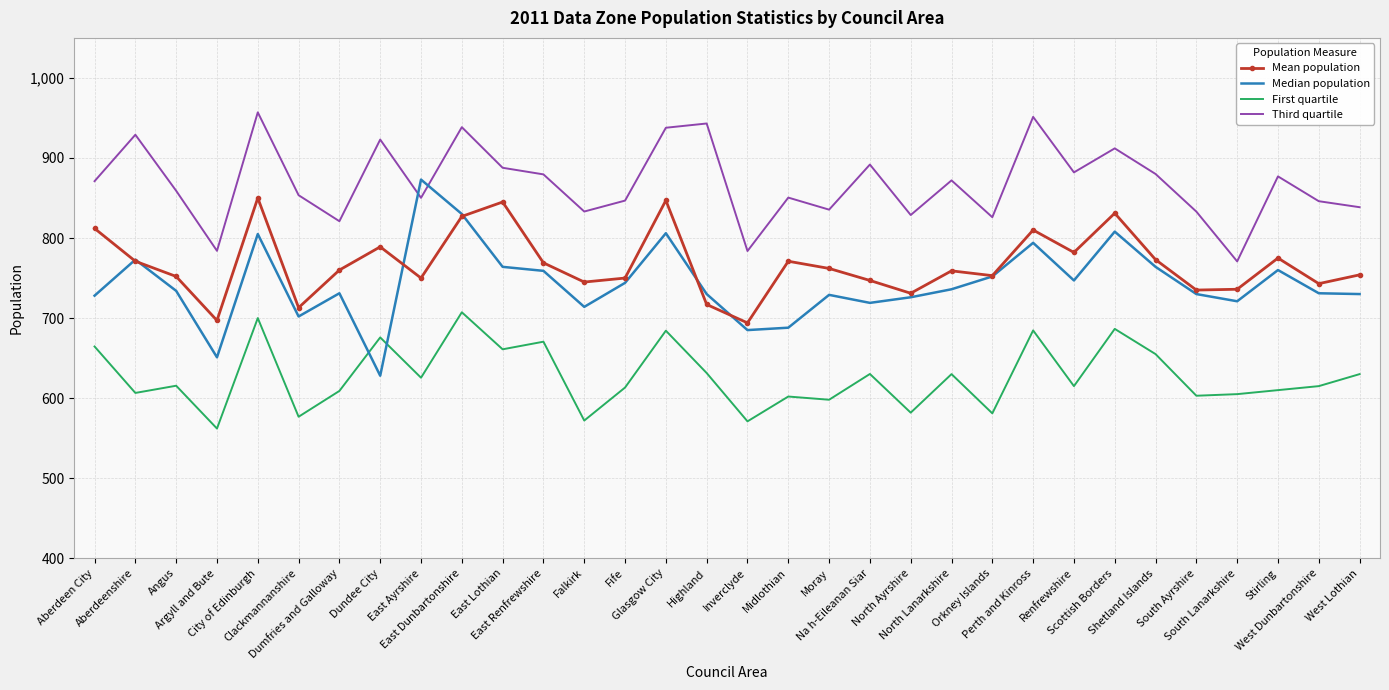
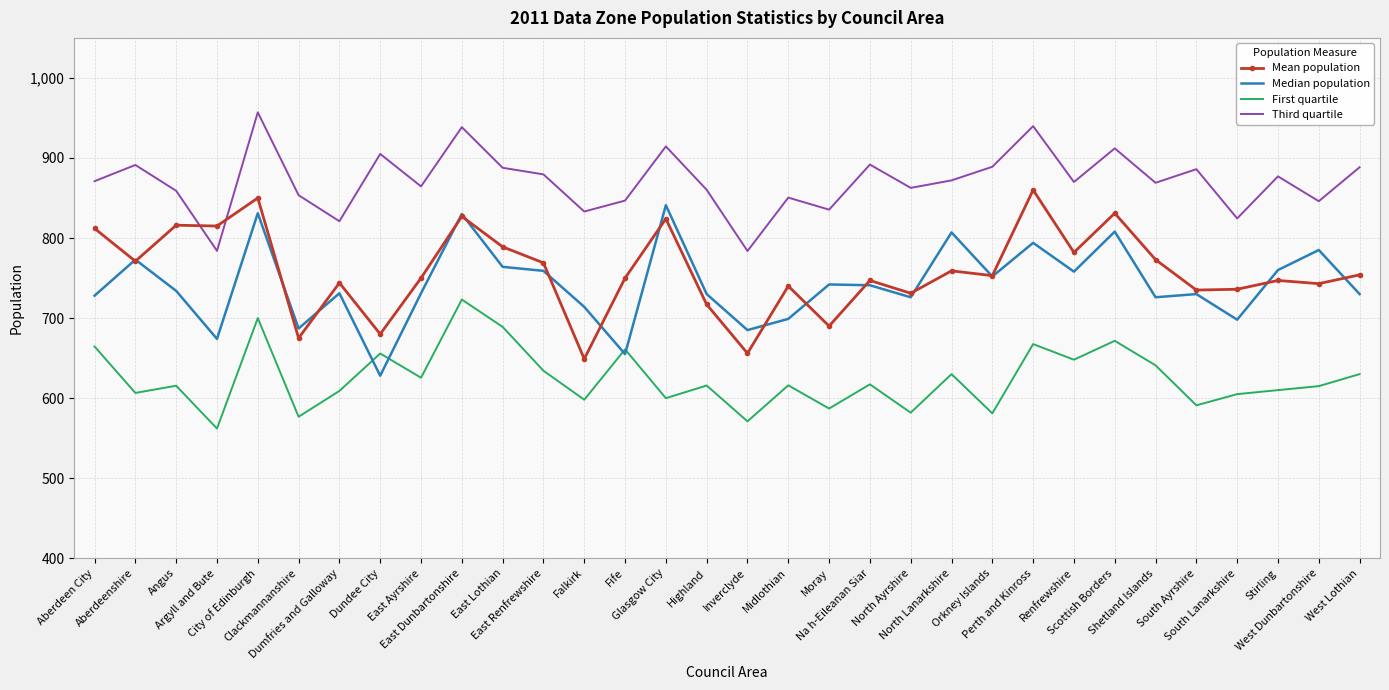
Third quartile, Aberdeenshire: 930 -> 890
Mean population, Angus: 750 -> 820
Mean population, Argyll and Bute: 700 -> 820
Median population, Argyll and Bute: 650 -> 670
Median population, City of Edinburgh: 810 -> 830
Mean population, Clackmannanshire: 710 -> 680
Median population, Clackmannanshire: 700 -> 690
Mean population, Dumfries and Galloway: 760 -> 740
Mean population, Dundee City: 790 -> 680
First quartile, Dundee City: 680 -> 660
Third quartile, Dundee City: 920 -> 910
Median population, East Ayrshire: 870 -> 730
Third quartile, East Ayrshire: 850 -> 860
First quartile, East Dunbartonshire: 710 -> 720
Mean population, East Lothian: 850 -> 790
First quartile, East Lothian: 660 -> 690
First quartile, East Renfrewshire: 670 -> 630
Mean population, Falkirk: 750 -> 650
First quartile, Falkirk: 570 -> 600
Median population, Fife: 740 -> 660
First quartile, Fife: 610 -> 660
Mean population, Glasgow City: 850 -> 820
Median population, Glasgow City: 810 -> 840
First quartile, Glasgow City: 680 -> 600
Third quartile, Glasgow City: 940 -> 910
First quartile, Highland: 630 -> 620
Third quartile, Highland: 940 -> 860
Mean population, Inverclyde: 690 -> 660
Mean population, Midlothian: 770 -> 740
Median population, Midlothian: 690 -> 700
First quartile, Midlothian: 600 -> 620
Mean population, Moray: 760 -> 690
Median population, Moray: 730 -> 740
First quartile, Moray: 600 -> 590
Median population, Na h-Eileanan Siar: 720 -> 740
First quartile, Na h-Eileanan Siar: 630 -> 620
Third quartile, North Ayrshire: 830 -> 860
Median population, North Lanarkshire: 740 -> 810
Third quartile, Orkney Islands: 830 -> 890
Mean population, Perth and Kinross: 810 -> 860
First quartile, Perth and Kinross: 680 -> 670
Third quartile, Perth and Kinross: 950 -> 940
Median population, Renfrewshire: 750 -> 760
First quartile, Renfrewshire: 620 -> 650
Third quartile, Renfrewshire: 880 -> 870
First quartile, Scottish Borders: 690 -> 670
Median population, Shetland Islands: 760 -> 730
First quartile, Shetland Islands: 660 -> 640
Third quartile, Shetland Islands: 880 -> 870
First quartile, South Ayrshire: 600 -> 590
Third quartile, South Ayrshire: 830 -> 890
Median population, South Lanarkshire: 720 -> 700
Third quartile, South Lanarkshire: 770 -> 820
Mean population, Stirling: 780 -> 750
Median population, West Dunbartonshire: 730 -> 790
Third quartile, West Lothian: 840 -> 890
